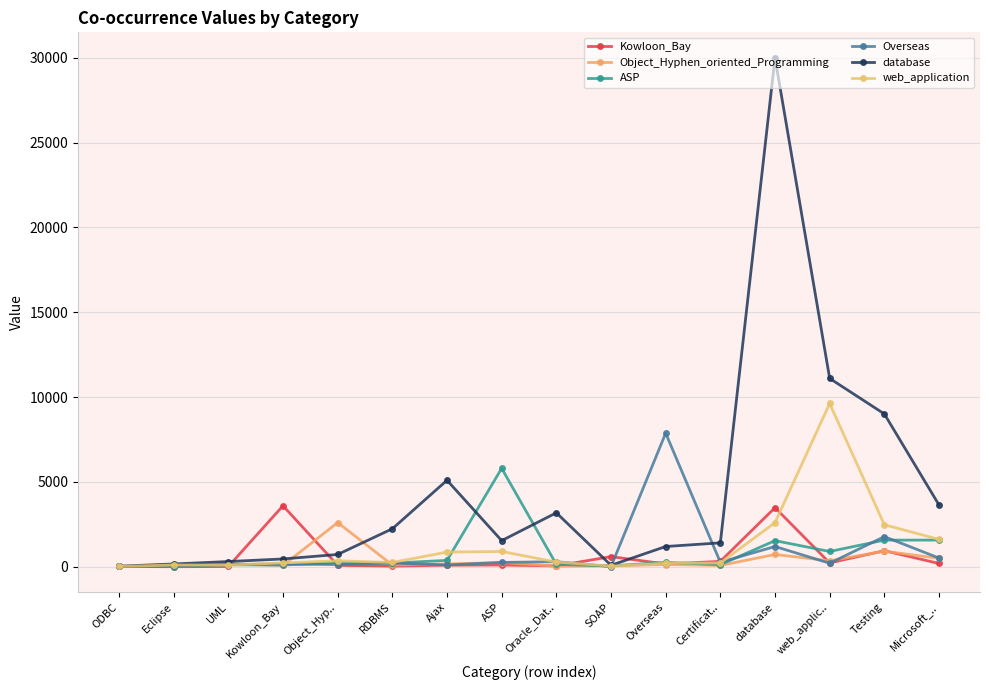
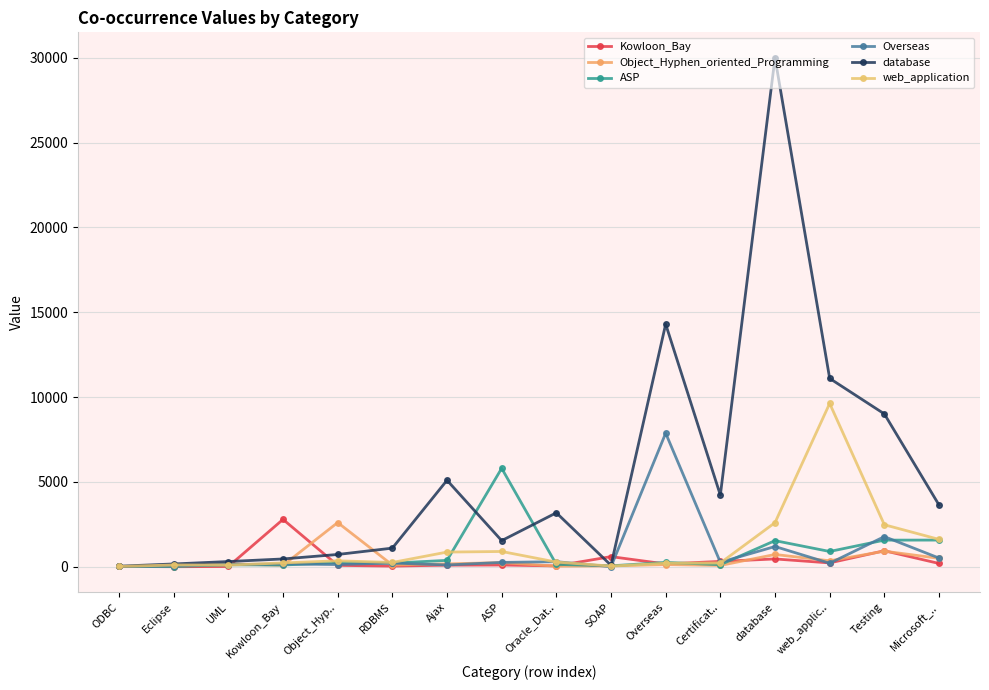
Kowloon_Bay, Kowloon_Bay: 3600 -> 2800
database, RDBMS: 2200 -> 1100
database, Overseas: 1200 -> 14300
database, Certificat..: 1400 -> 4200
Kowloon_Bay, database: 3500 -> 500
